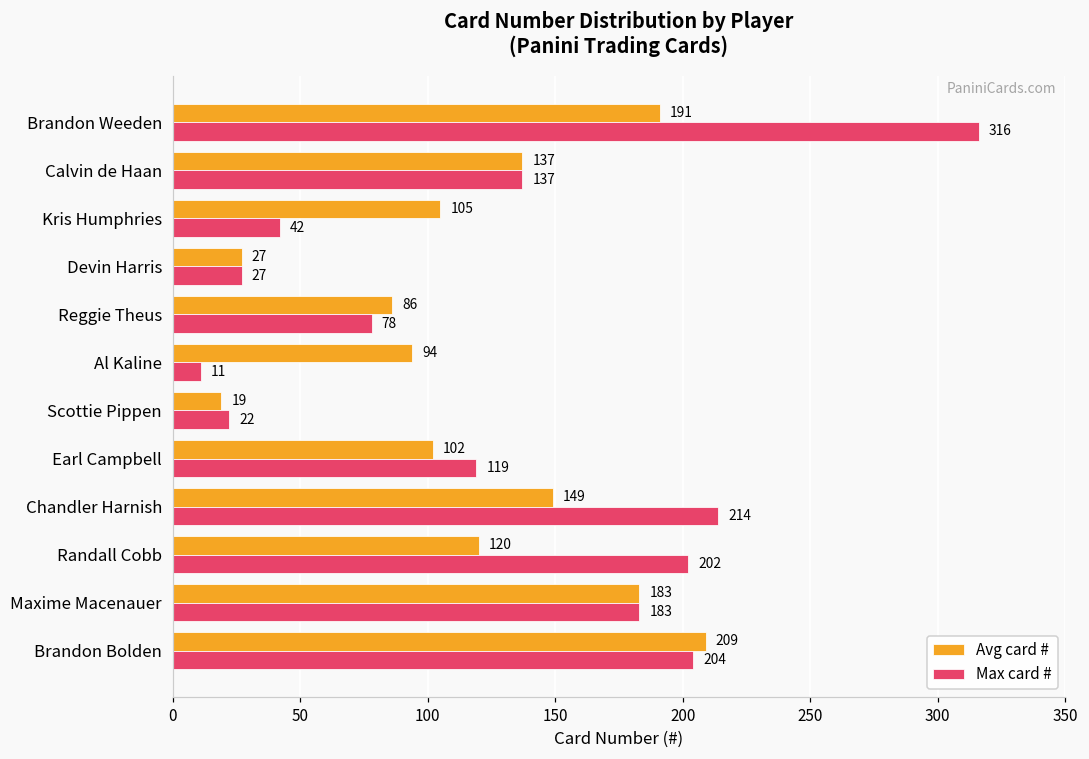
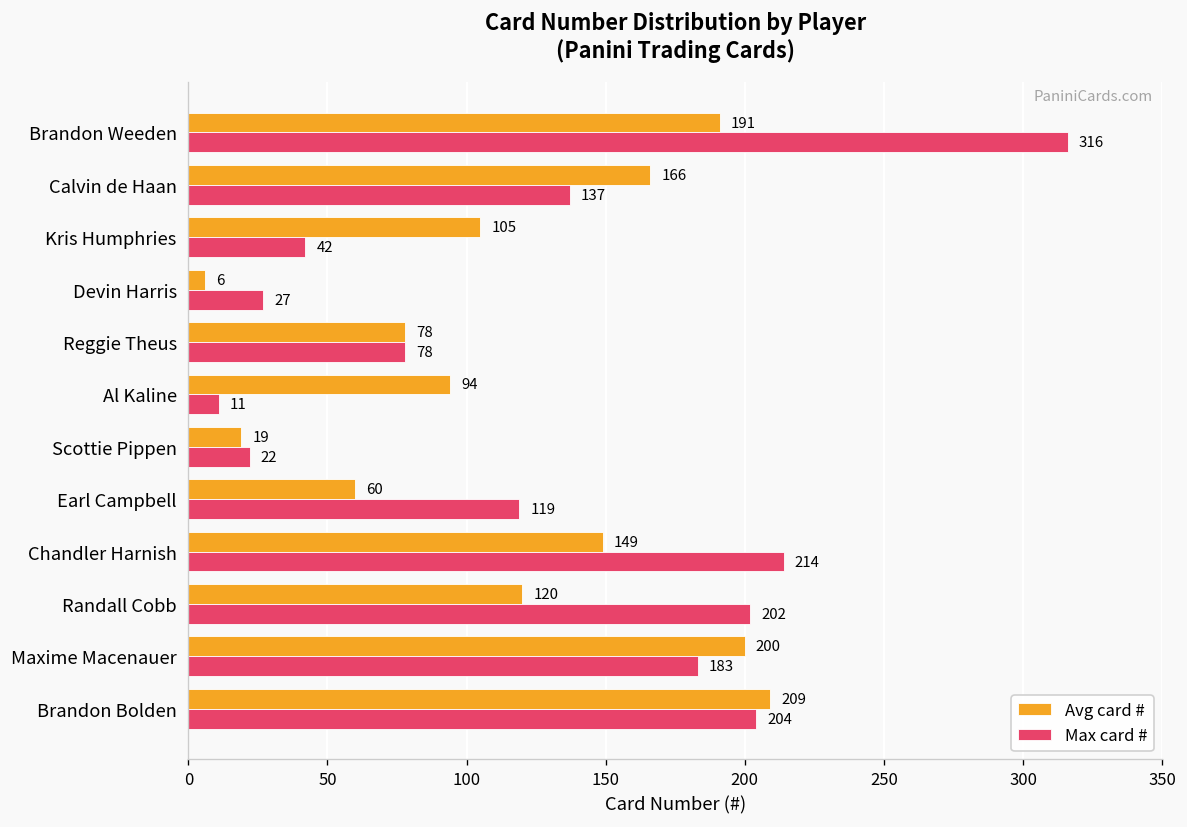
Avg card #, Calvin de Haan: 137 -> 166
Avg card #, Devin Harris: 27 -> 6
Avg card #, Reggie Theus: 86 -> 78
Avg card #, Earl Campbell: 102 -> 60
Avg card #, Maxime Macenauer: 183 -> 200
